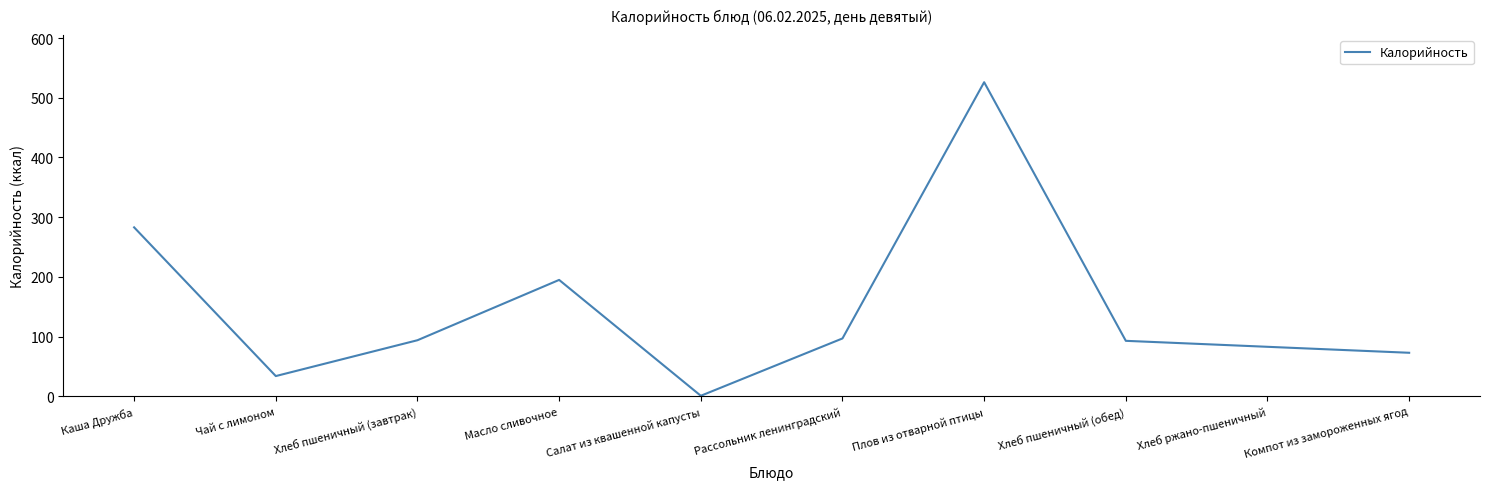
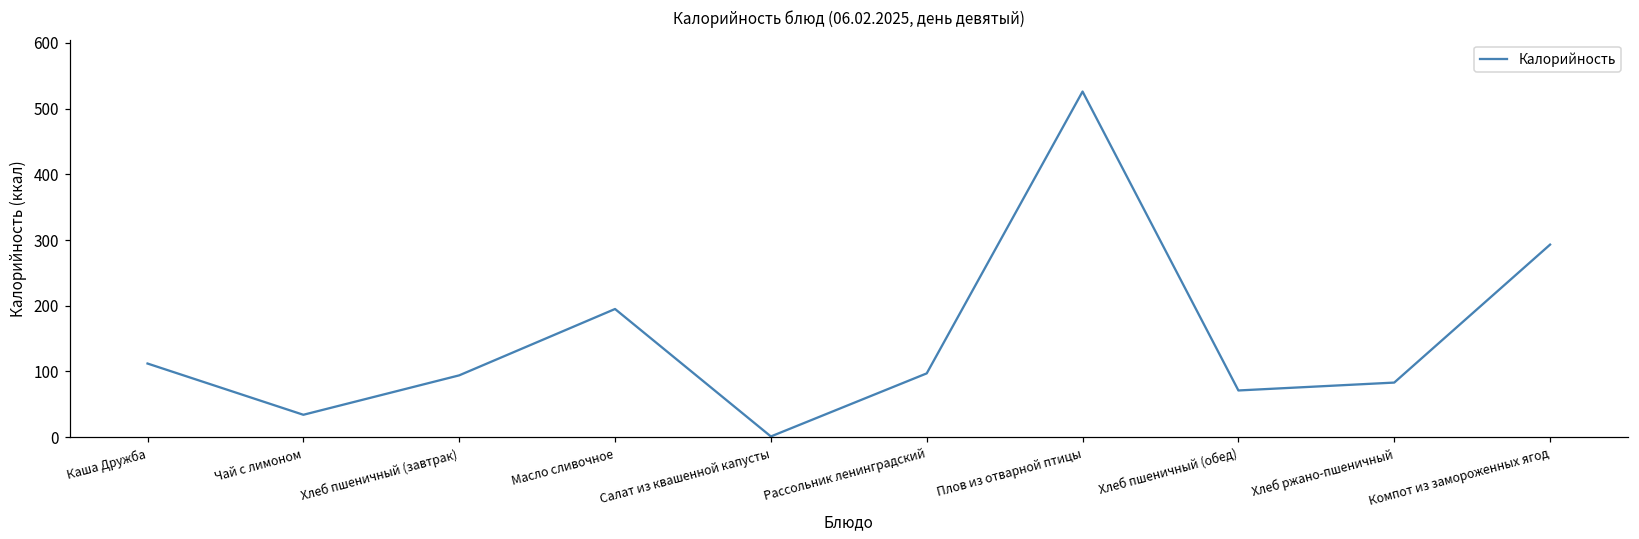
Каша Дружба: 280 -> 110
Хлеб пшеничный (обед): 90 -> 70
Компот из замороженных ягод: 70 -> 290
